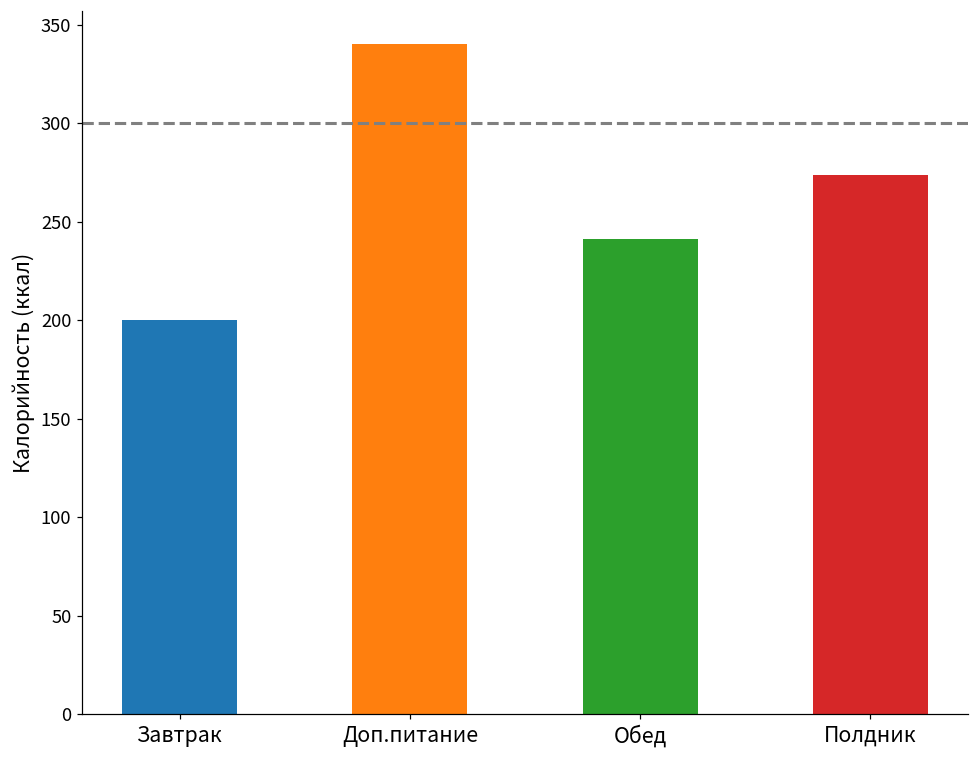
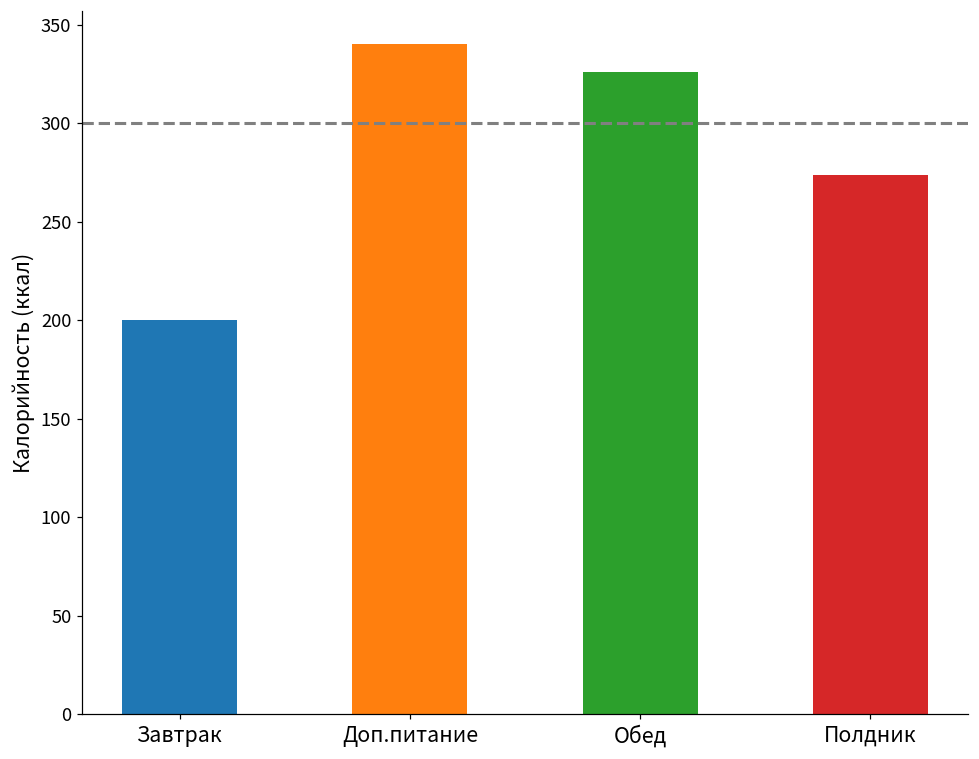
Обед: 241 -> 326
